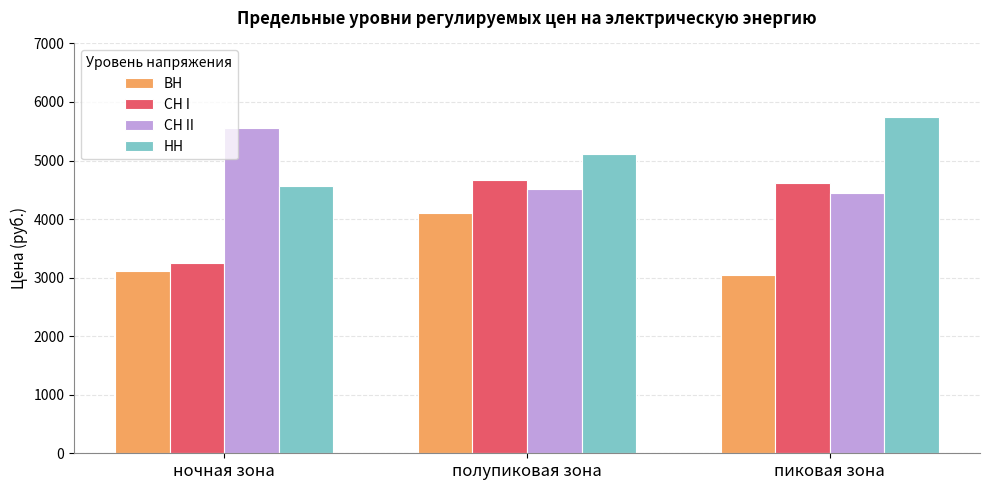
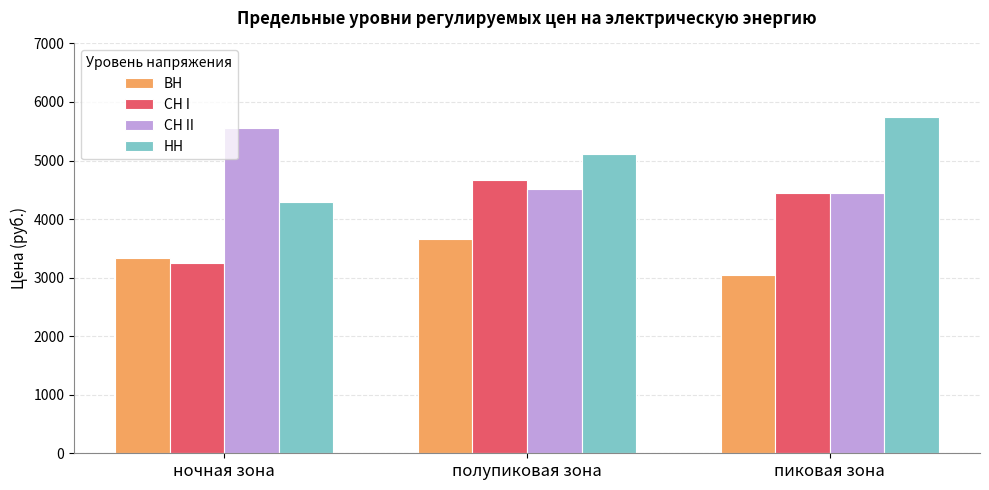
ВН, ночная зона: 3100 -> 3300
НН, ночная зона: 4600 -> 4300
ВН, полупиковая зона: 4100 -> 3700
СН I, пиковая зона: 4600 -> 4400
